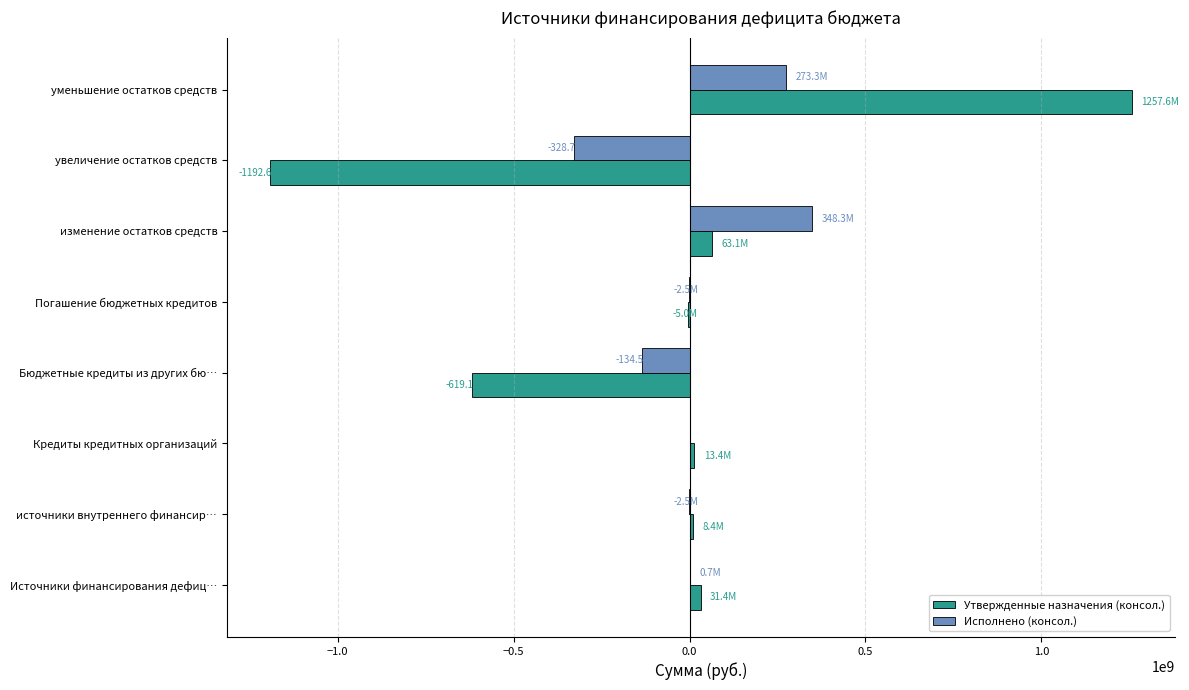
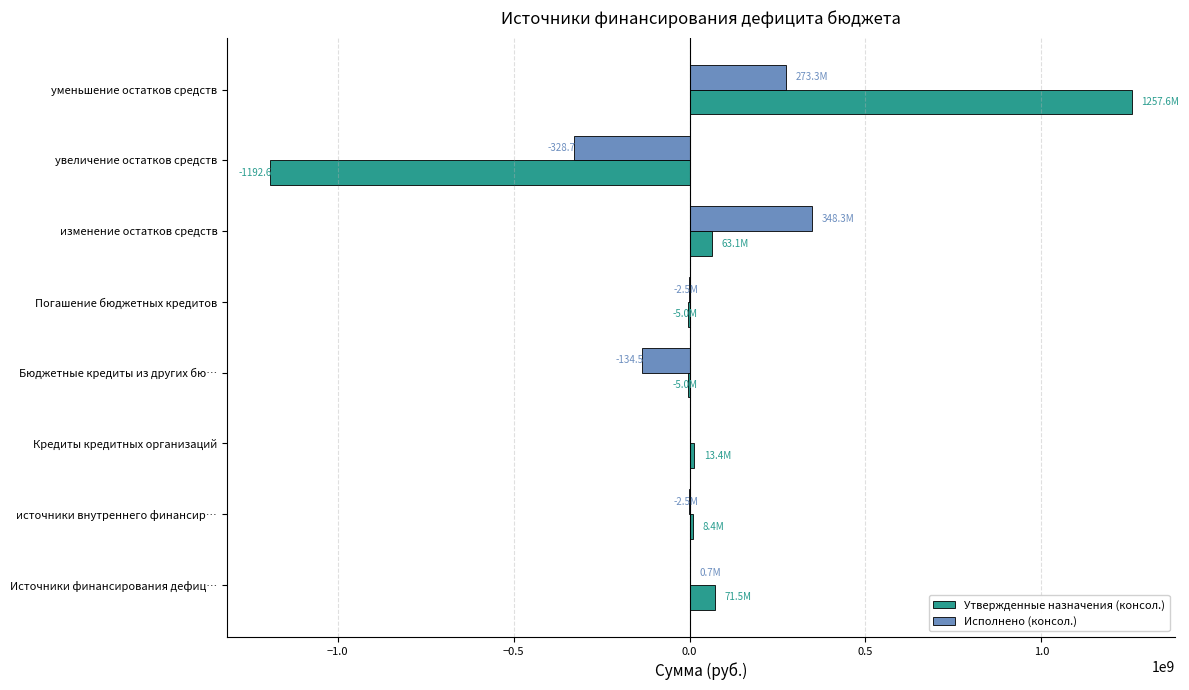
Утвержденные назначения (консол.), Бюджетные кредиты из других бю…: -619.1M -> -5.0M
Утвержденные назначения (консол.), Источники финансирования дефиц…: 31.4M -> 71.5M
